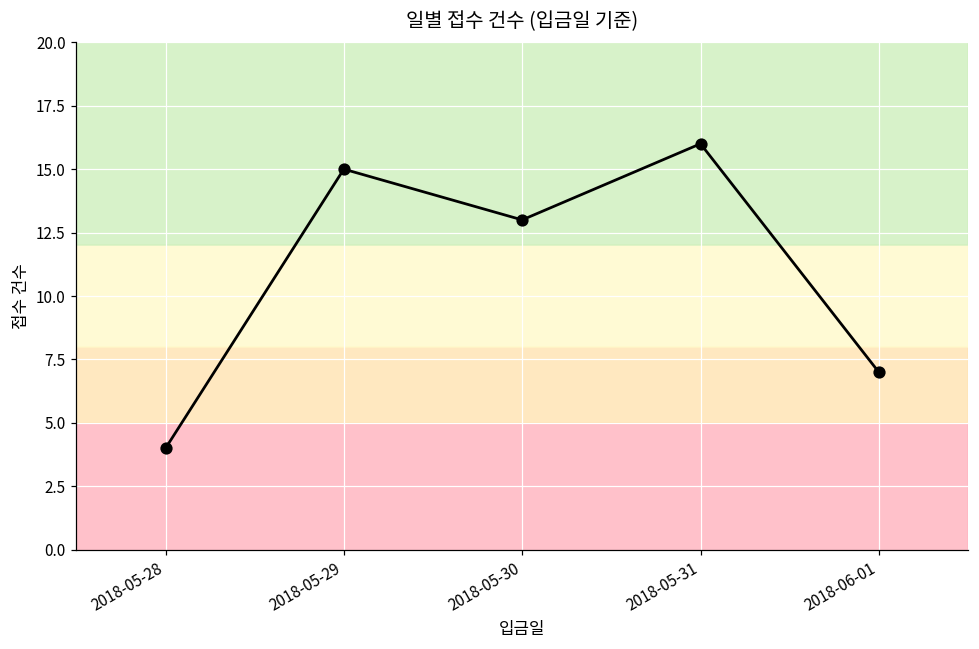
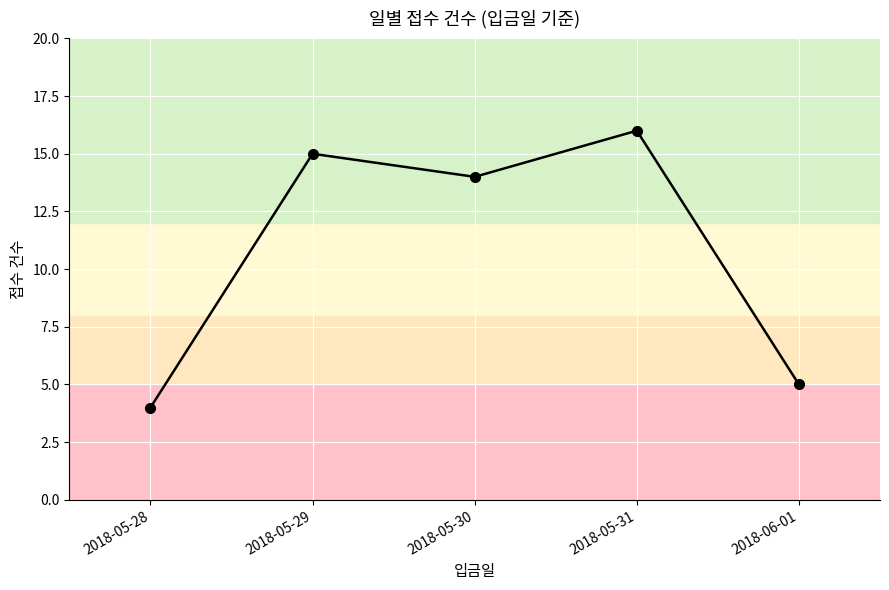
2018-05-30: 13 -> 14
2018-06-01: 7 -> 5
